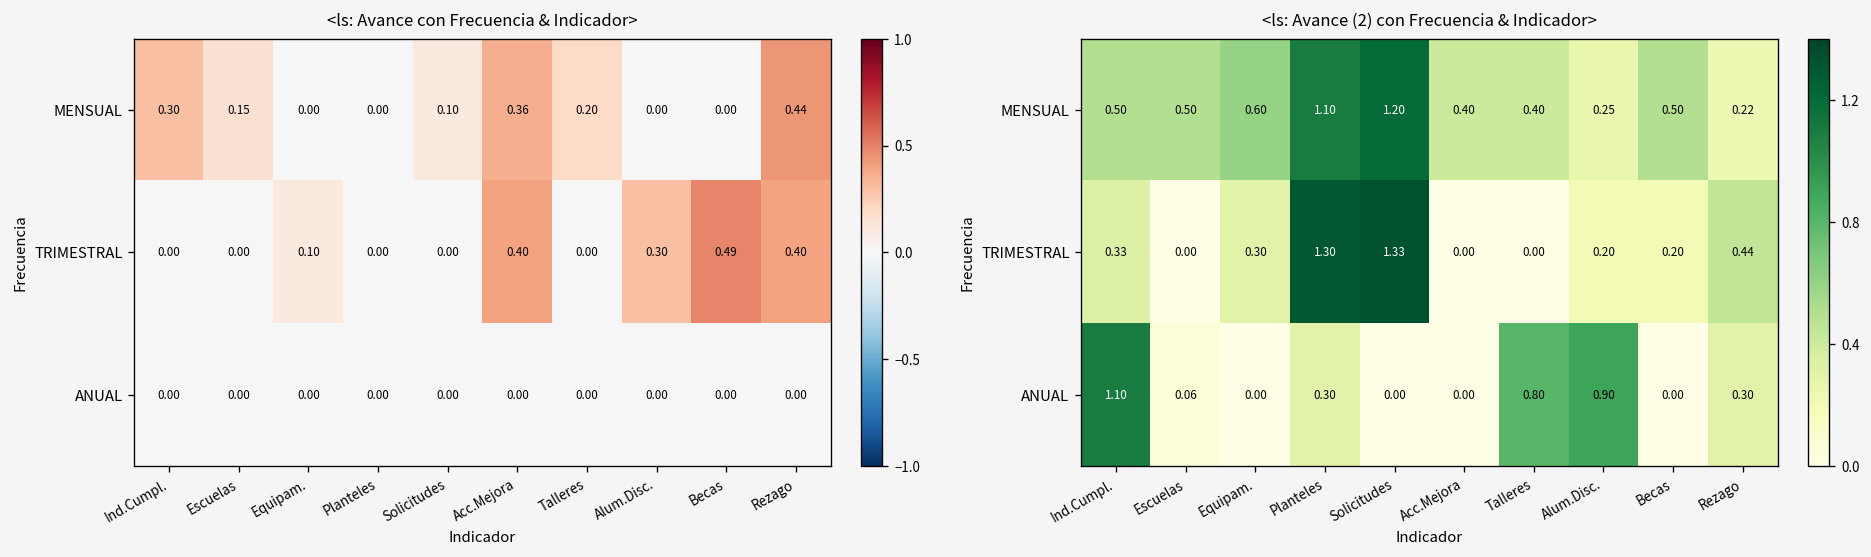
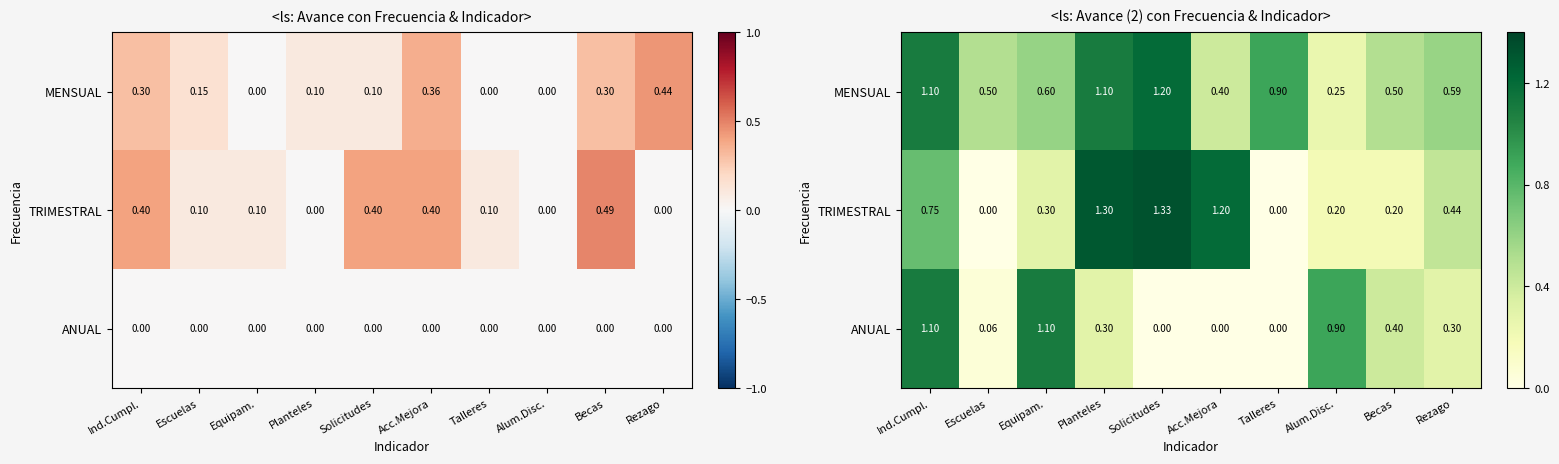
<ls: Avance con Frecuencia & Indicador>, MENSUAL, Planteles: 0.00 -> 0.10
<ls: Avance con Frecuencia & Indicador>, MENSUAL, Talleres: 0.20 -> 0.00
<ls: Avance con Frecuencia & Indicador>, MENSUAL, Becas: 0.00 -> 0.30
<ls: Avance con Frecuencia & Indicador>, TRIMESTRAL, Ind.Cumpl.: 0.00 -> 0.40
<ls: Avance con Frecuencia & Indicador>, TRIMESTRAL, Escuelas: 0.00 -> 0.10
<ls: Avance con Frecuencia & Indicador>, TRIMESTRAL, Solicitudes: 0.00 -> 0.40
<ls: Avance con Frecuencia & Indicador>, TRIMESTRAL, Talleres: 0.00 -> 0.10
<ls: Avance con Frecuencia & Indicador>, TRIMESTRAL, Alum.Disc.: 0.30 -> 0.00
<ls: Avance con Frecuencia & Indicador>, TRIMESTRAL, Rezago: 0.40 -> 0.00
<ls: Avance (2) con Frecuencia & Indicador>, MENSUAL, Ind.Cumpl.: 0.50 -> 1.10
<ls: Avance (2) con Frecuencia & Indicador>, MENSUAL, Talleres: 0.40 -> 0.90
<ls: Avance (2) con Frecuencia & Indicador>, MENSUAL, Rezago: 0.22 -> 0.59
<ls: Avance (2) con Frecuencia & Indicador>, TRIMESTRAL, Ind.Cumpl.: 0.33 -> 0.75
<ls: Avance (2) con Frecuencia & Indicador>, TRIMESTRAL, Acc.Mejora: 0.00 -> 1.20
<ls: Avance (2) con Frecuencia & Indicador>, ANUAL, Equipam.: 0.00 -> 1.10
<ls: Avance (2) con Frecuencia & Indicador>, ANUAL, Talleres: 0.80 -> 0.00
<ls: Avance (2) con Frecuencia & Indicador>, ANUAL, Becas: 0.00 -> 0.40
